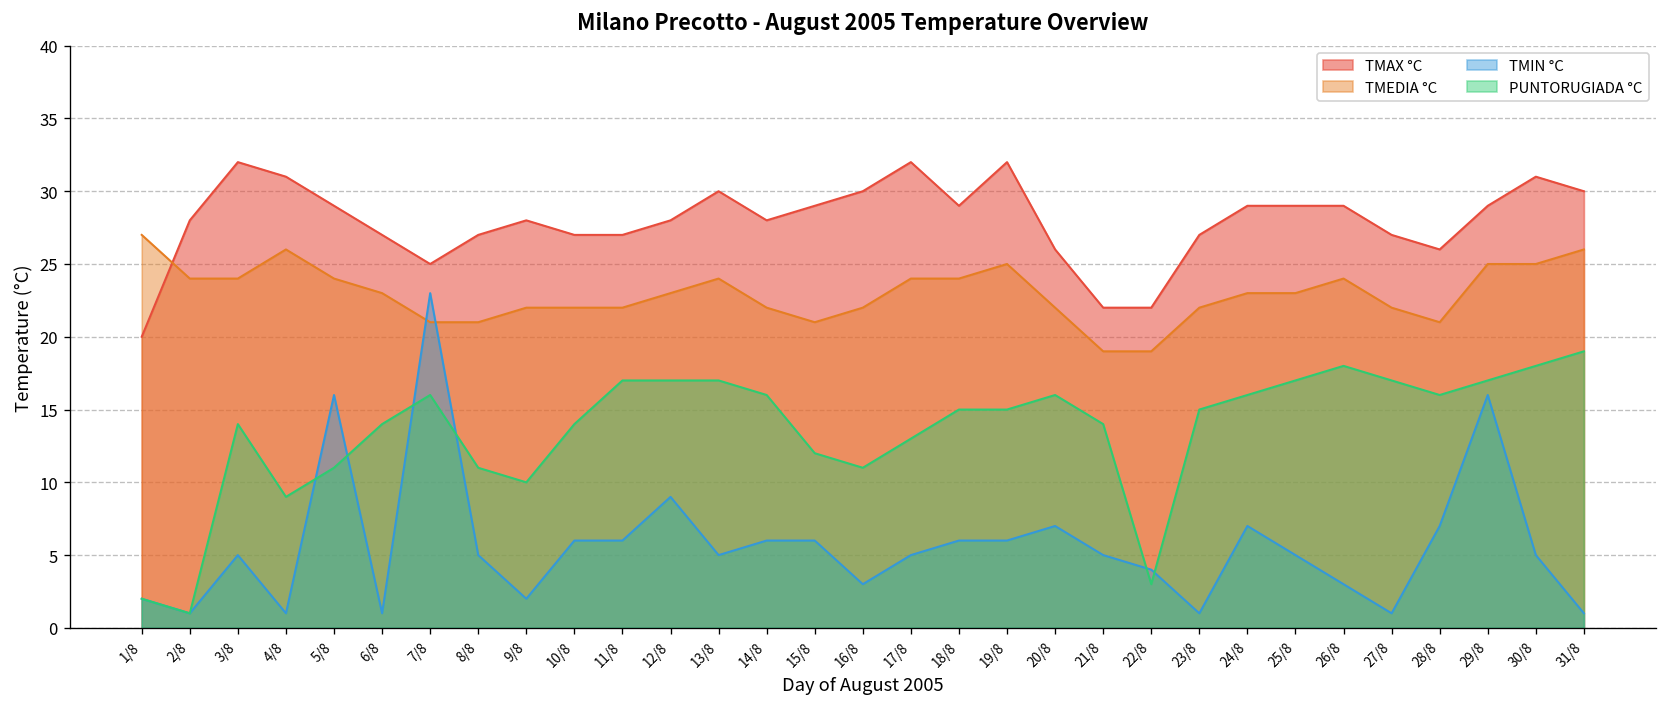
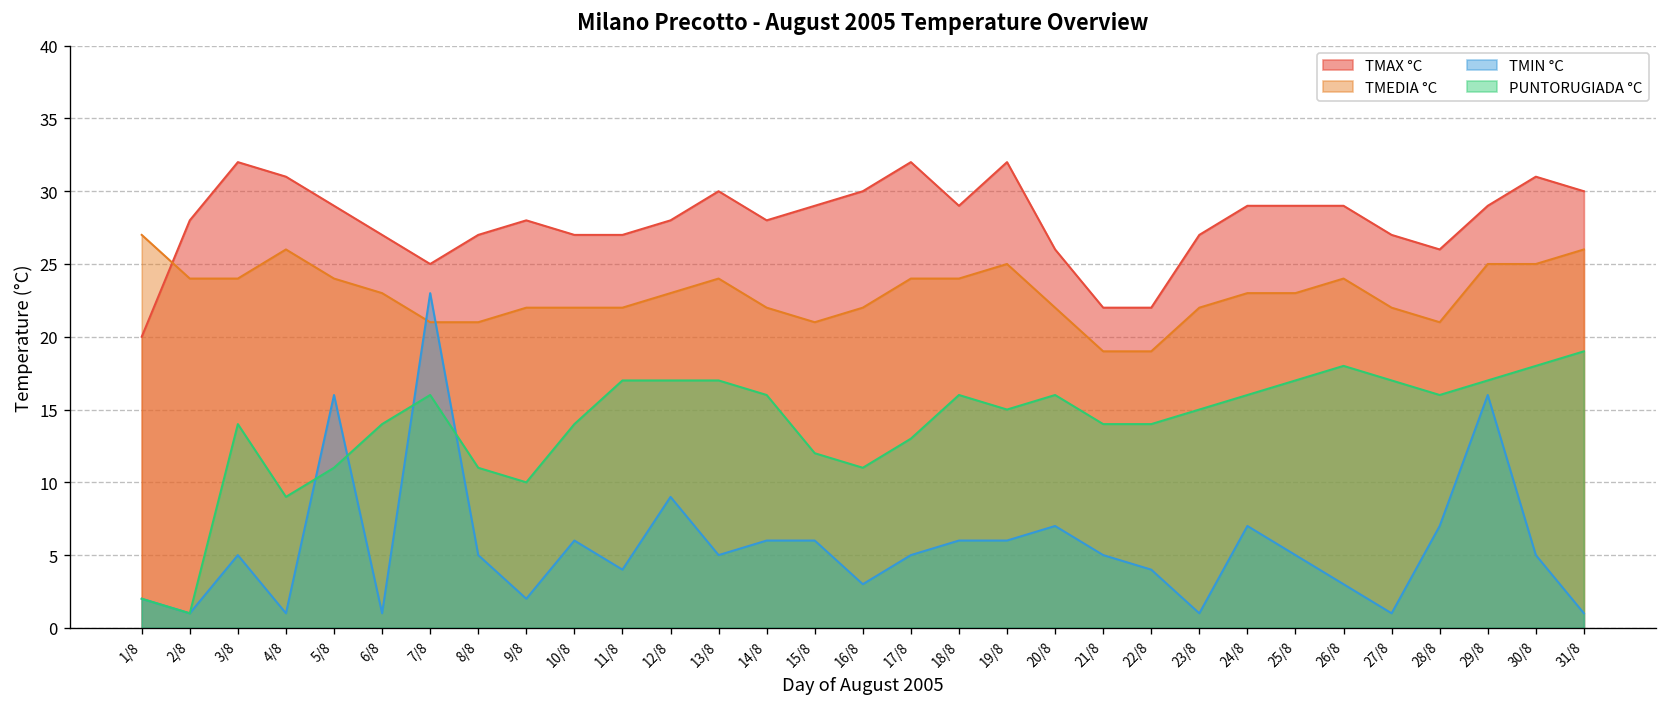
TMIN °C, 11/8: 6 -> 4
PUNTORUGIADA °C, 18/8: 15 -> 16
PUNTORUGIADA °C, 22/8: 3 -> 14
